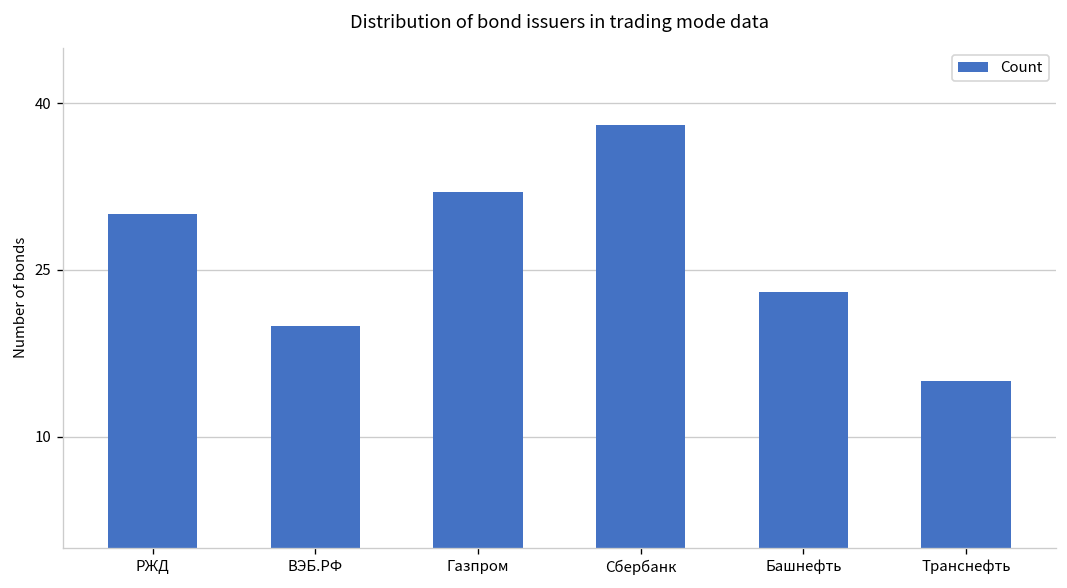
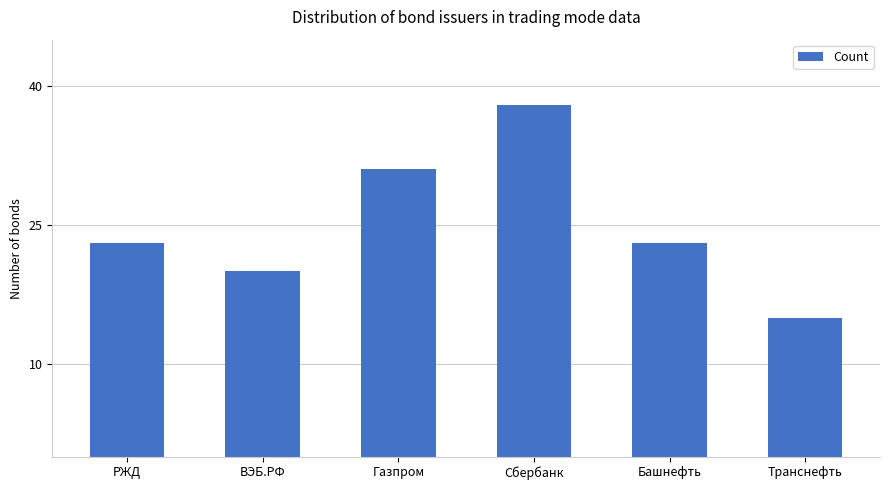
РЖД: 30 -> 23
Газпром: 32 -> 31
